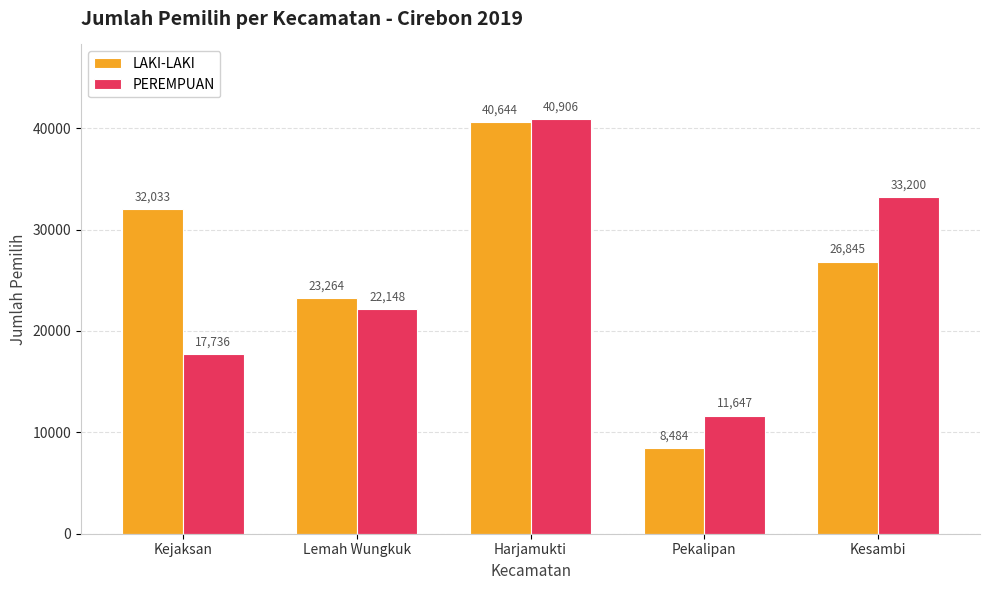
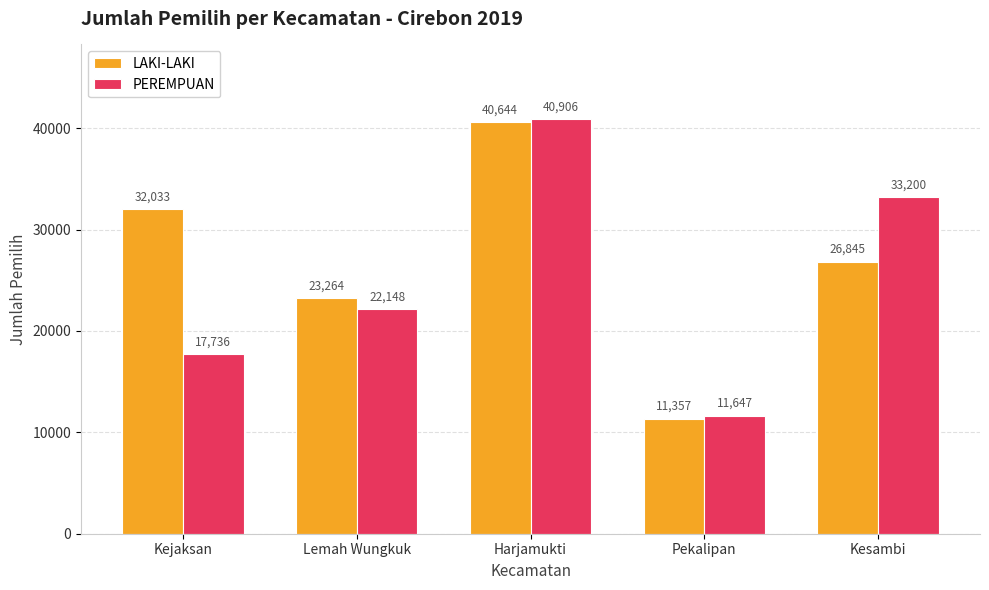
LAKI-LAKI, Pekalipan: 8,484 -> 11,357
